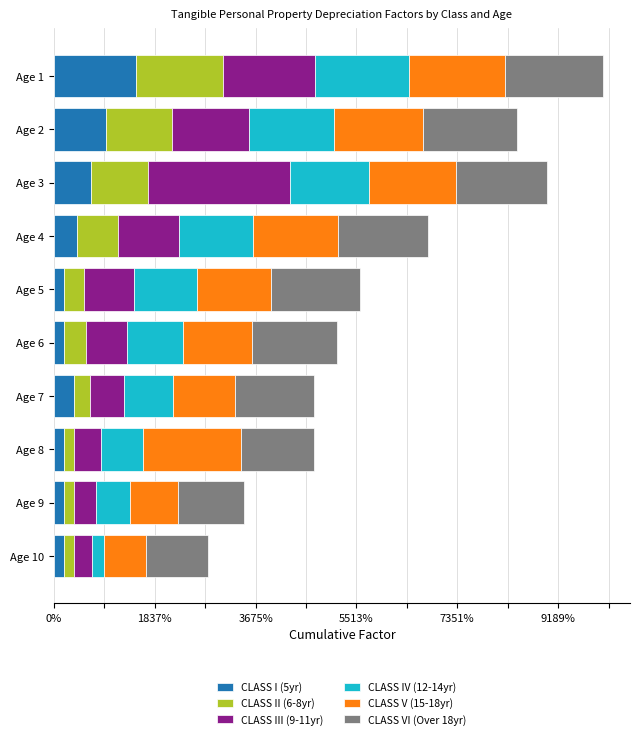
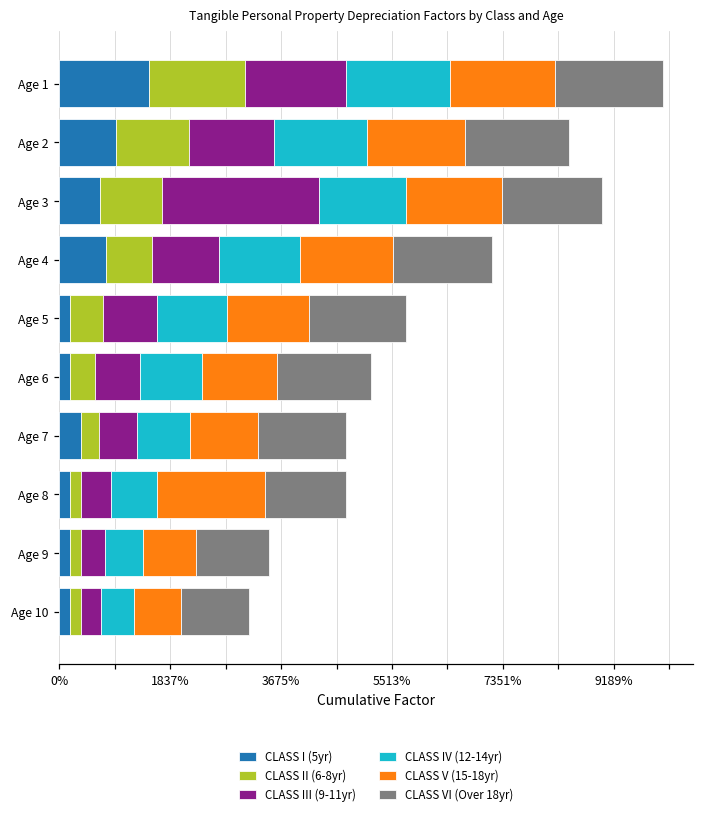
CLASS I (5yr), Age 4: 400% -> 800%
CLASS II (6-8yr), Age 5: 400% -> 500%
CLASS IV (12-14yr), Age 10: 200% -> 500%
